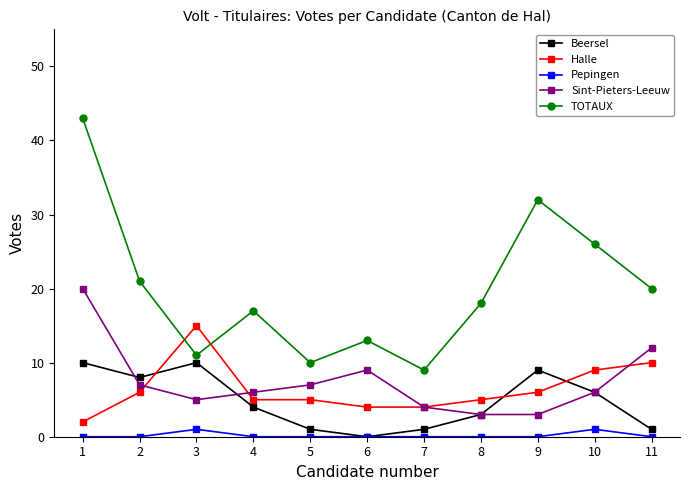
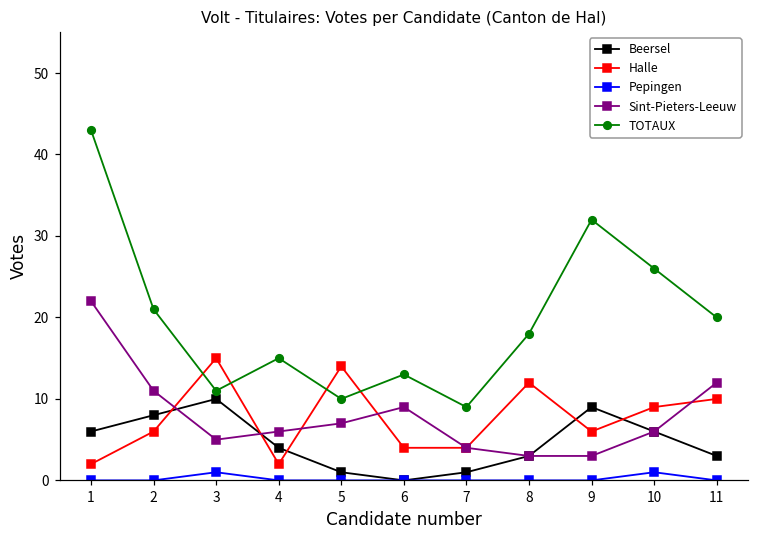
Beersel, 1: 10 -> 6
Sint-Pieters-Leeuw, 1: 20 -> 22
Sint-Pieters-Leeuw, 2: 7 -> 11
Halle, 4: 5 -> 2
TOTAUX, 4: 17 -> 15
Halle, 5: 5 -> 14
Halle, 8: 5 -> 12
Beersel, 11: 1 -> 3
